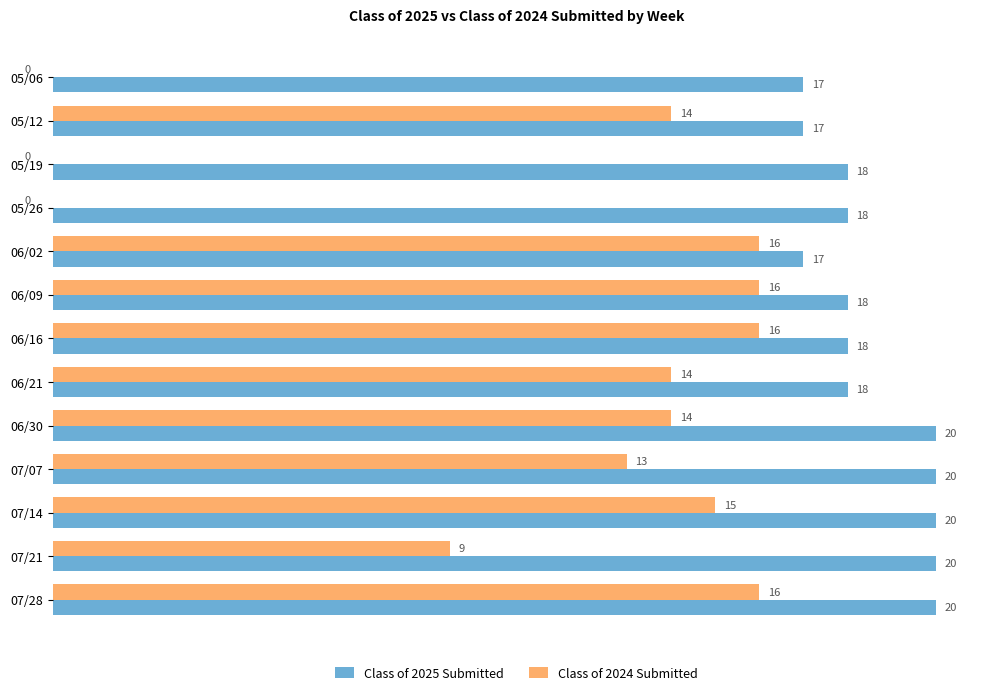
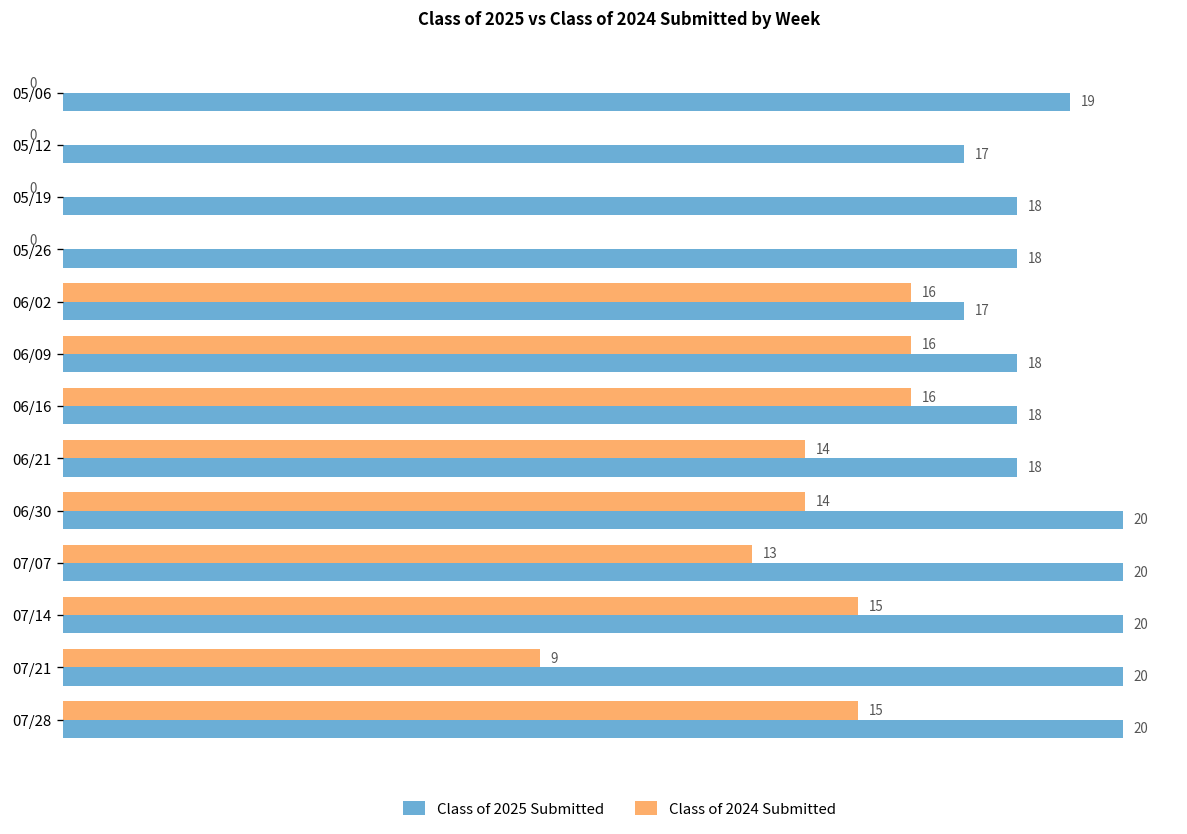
Class of 2025 Submitted, 05/06: 17 -> 19
Class of 2024 Submitted, 05/12: 14 -> 0
Class of 2024 Submitted, 07/28: 16 -> 15
